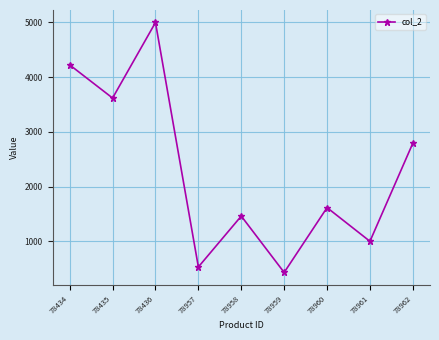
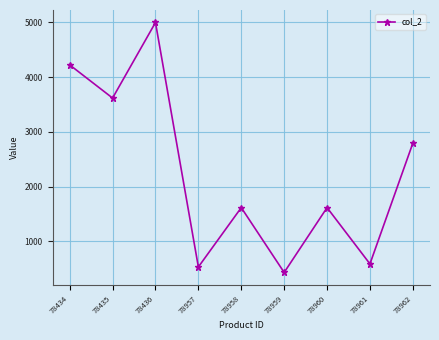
78958: 1500 -> 1600
78961: 1000 -> 600
